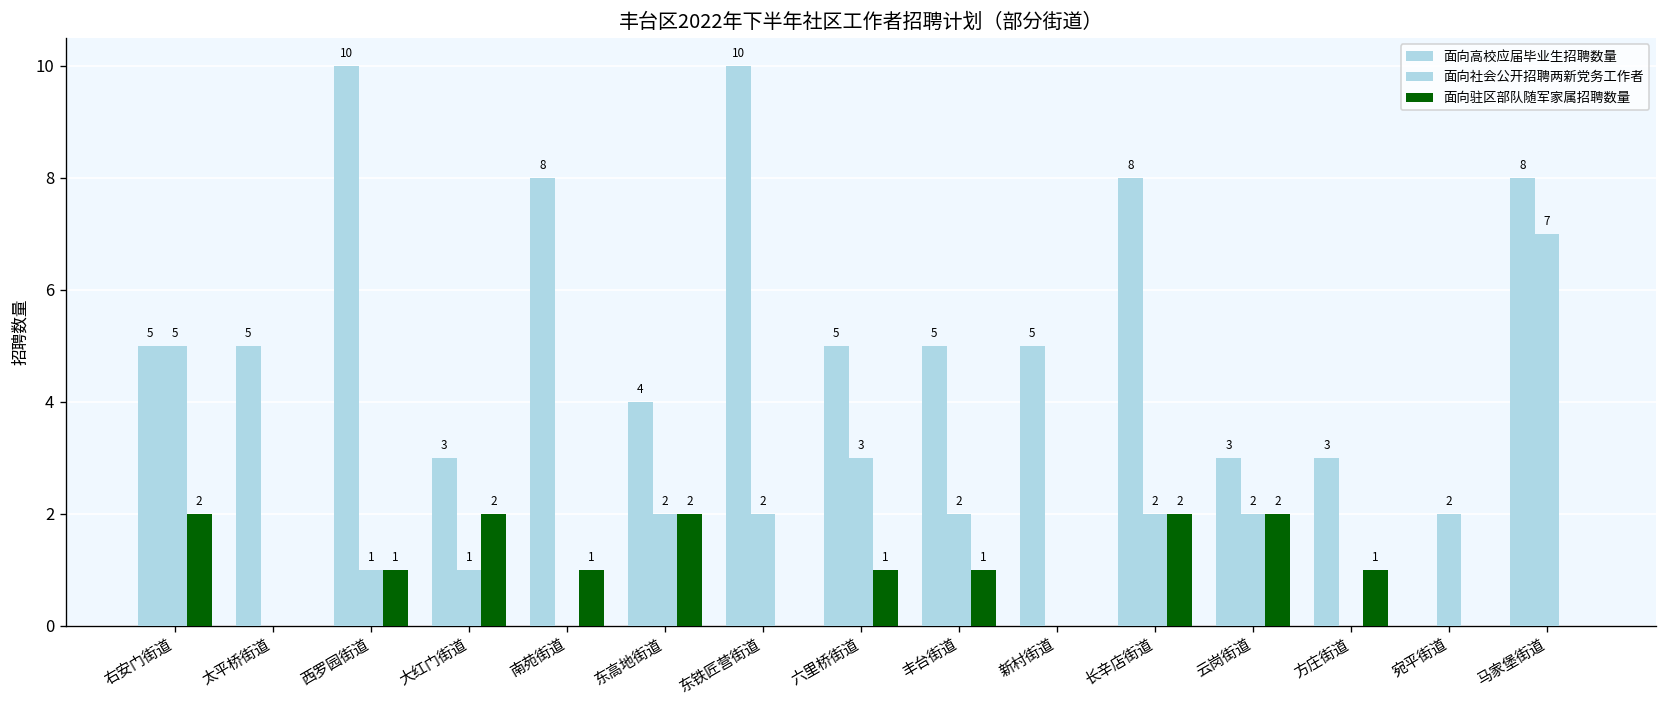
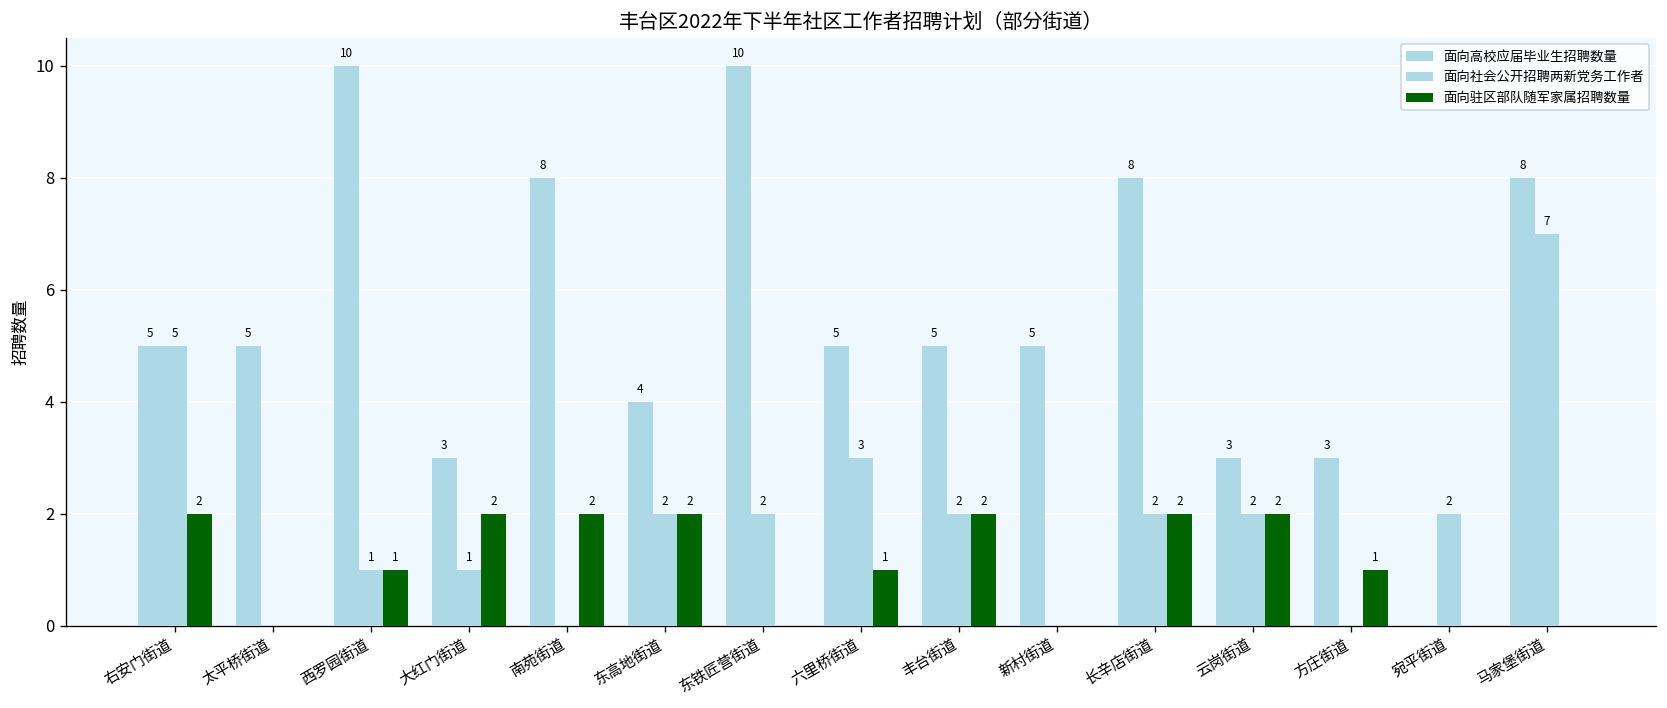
面向驻区部队随军家属招聘数量, 南苑街道: 1 -> 2
面向驻区部队随军家属招聘数量, 丰台街道: 1 -> 2
